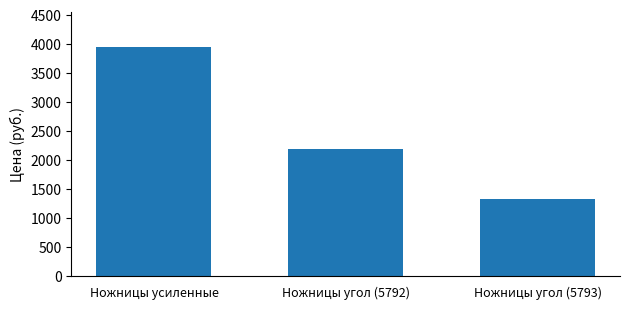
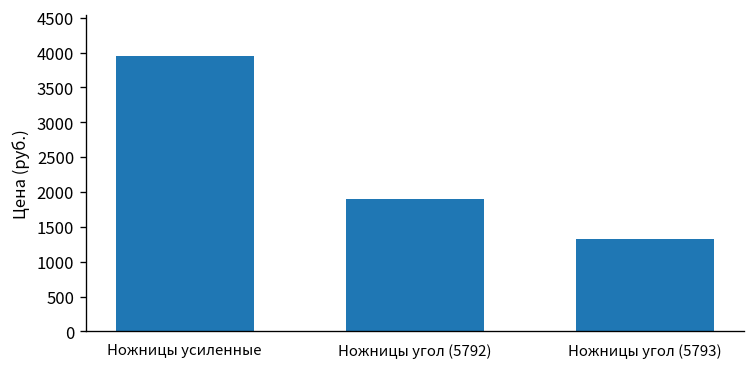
Ножницы угол (5792): 2200 -> 1900
